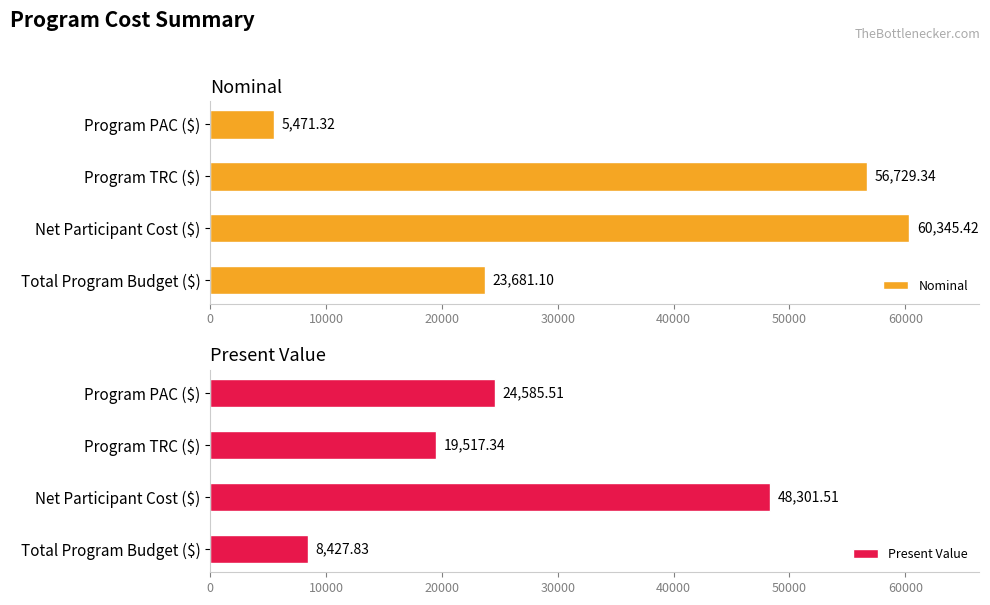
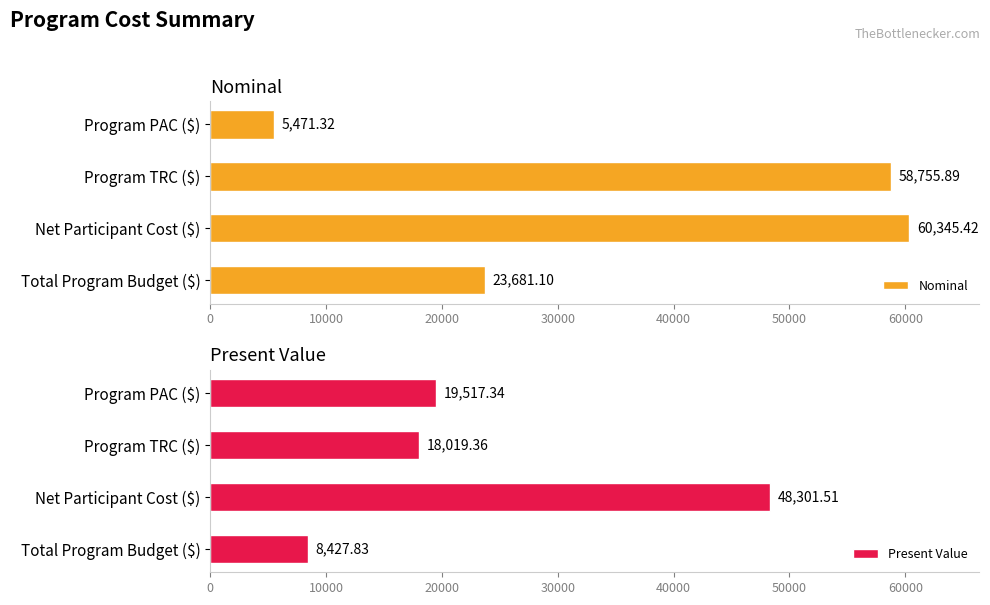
Nominal, Program TRC ($): 56,729.34 -> 58,755.89
Present Value, Program PAC ($): 24,585.51 -> 19,517.34
Present Value, Program TRC ($): 19,517.34 -> 18,019.36
